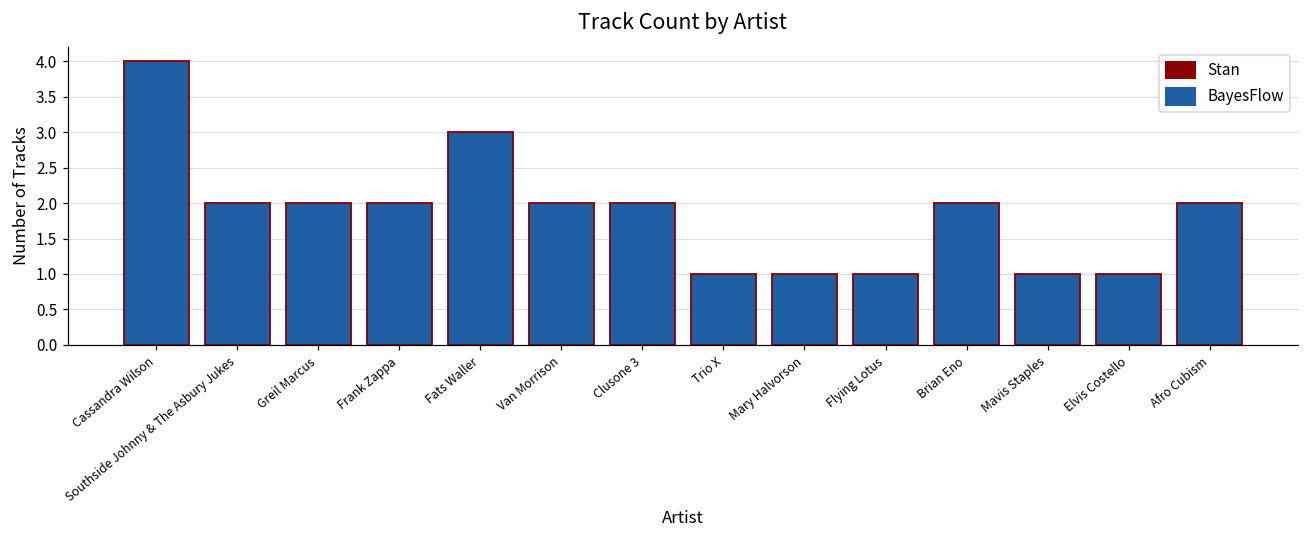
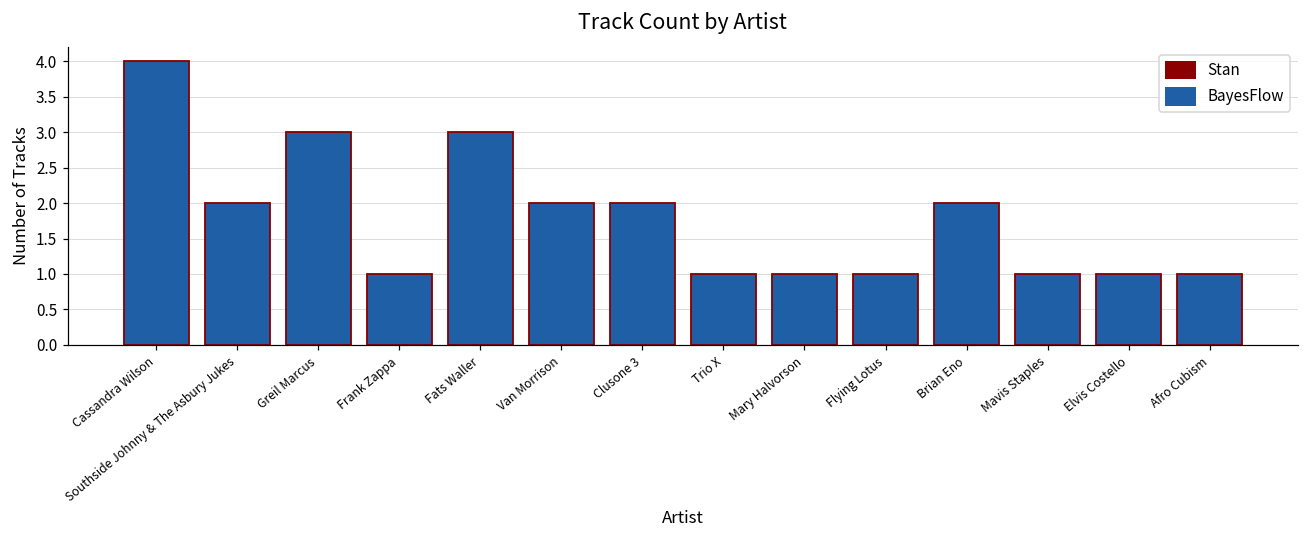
Greil Marcus: 2 -> 3
Frank Zappa: 2 -> 1
Afro Cubism: 2 -> 1
